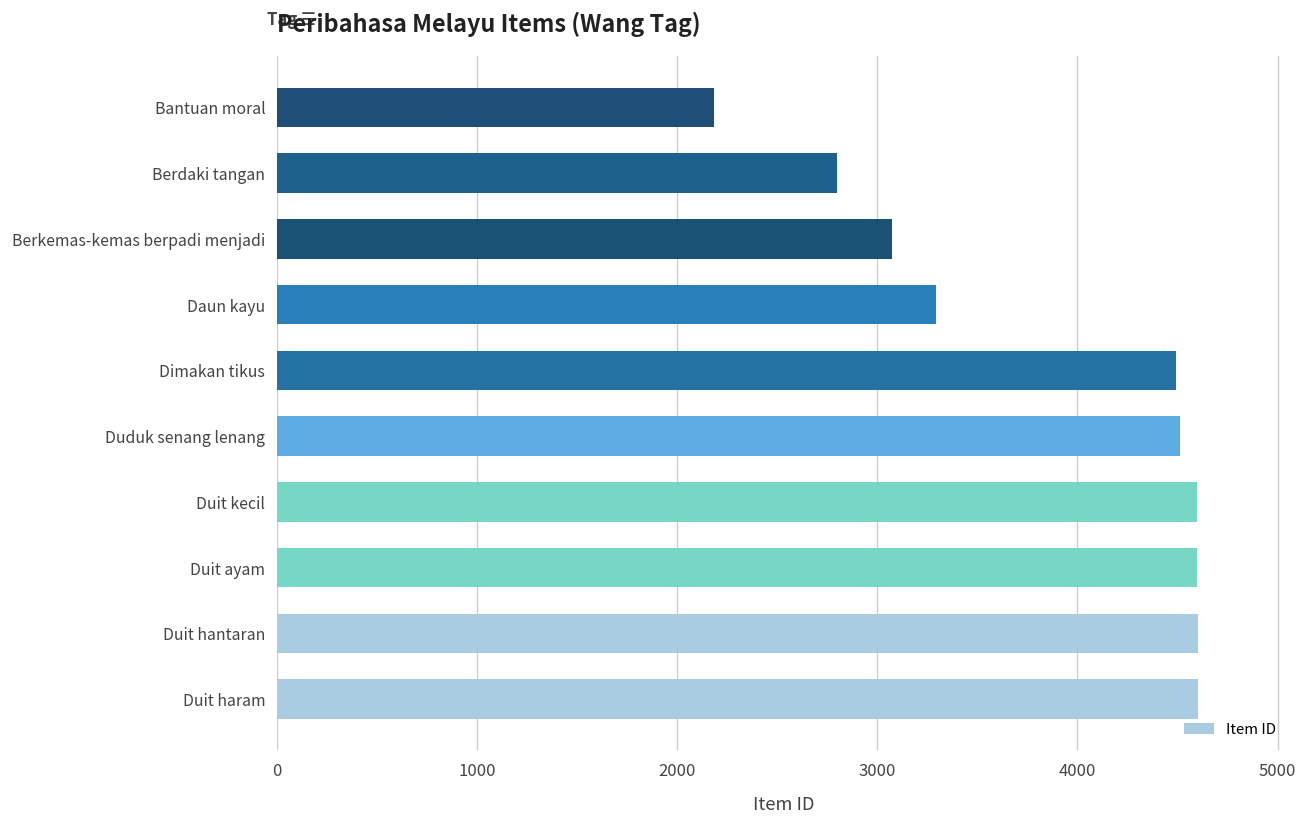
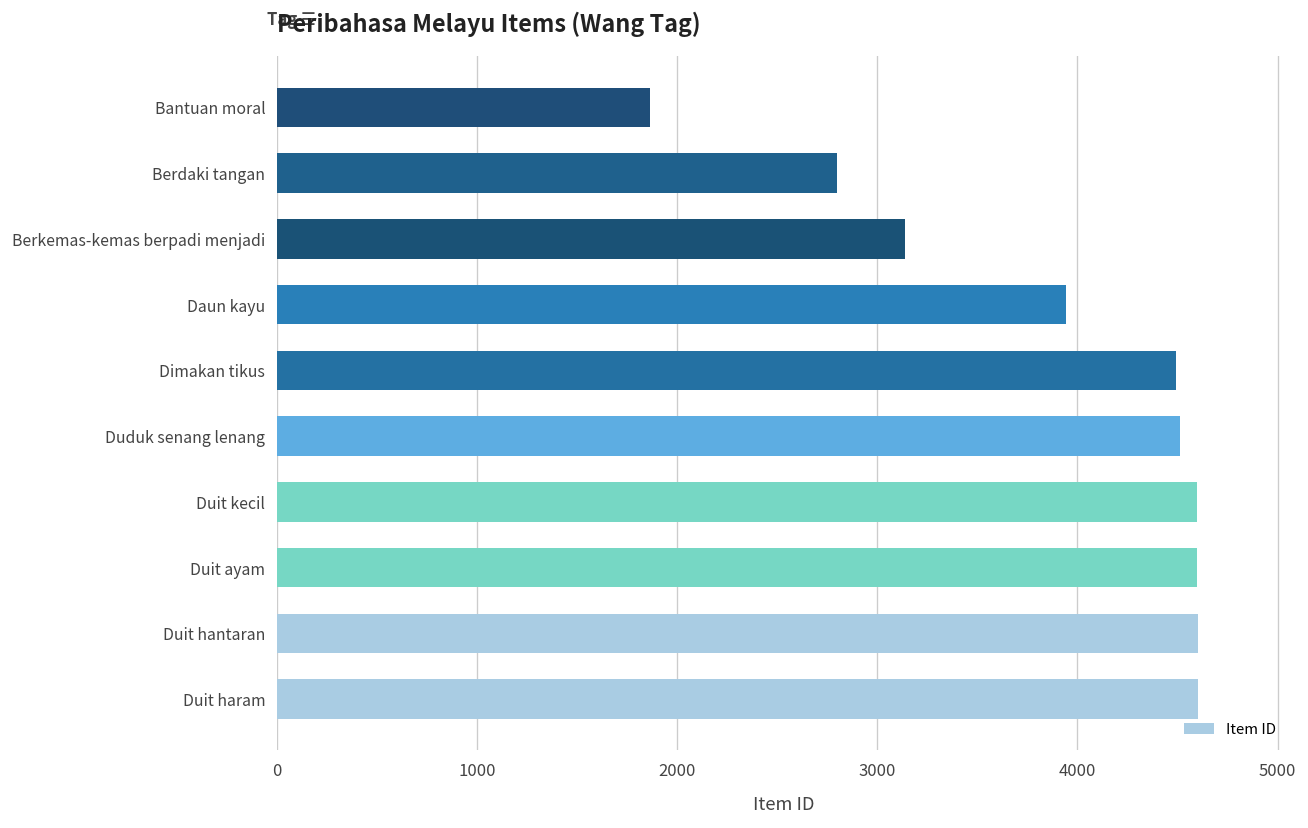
Bantuan moral: 2180 -> 1860
Berkemas-kemas berpadi menjadi: 3080 -> 3140
Daun kayu: 3300 -> 3950
